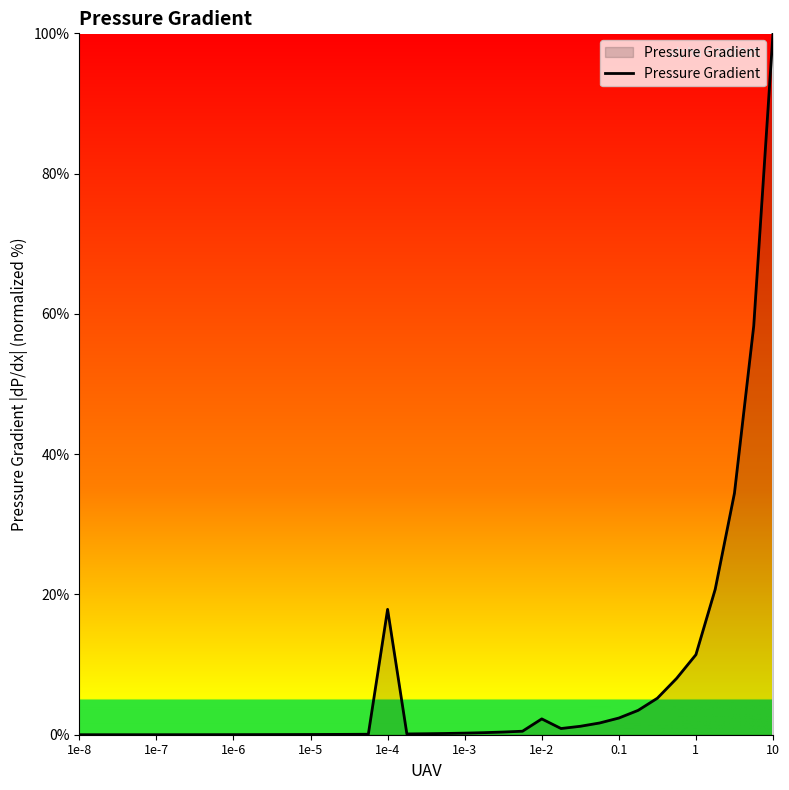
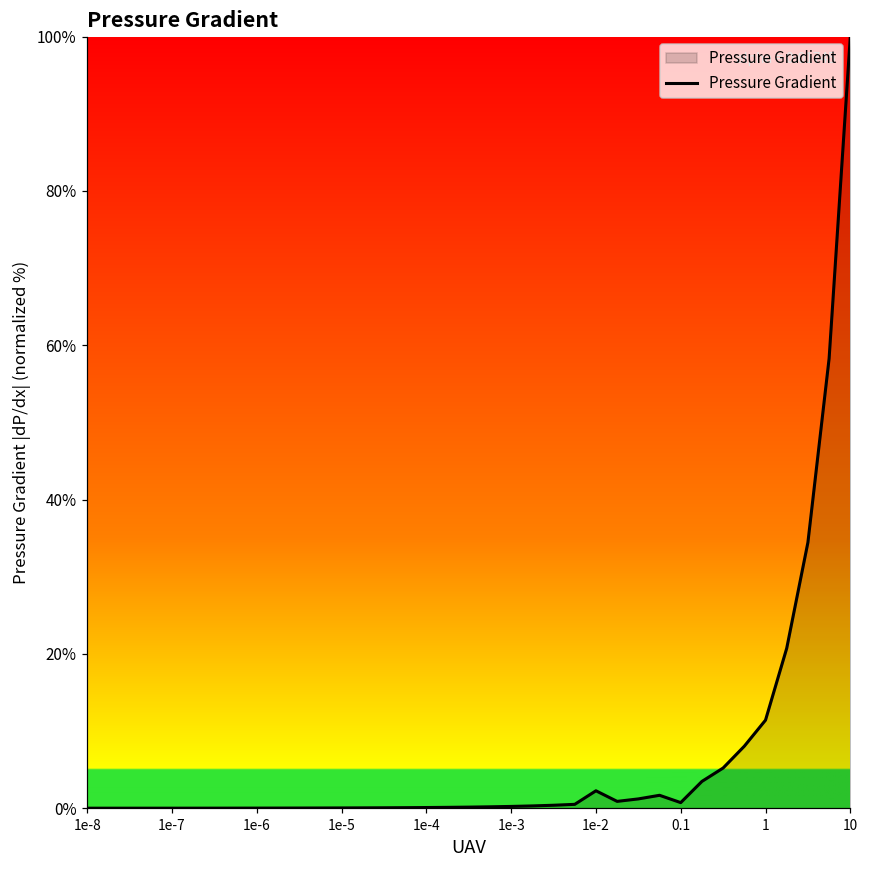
1e-4: 18% -> 0%
0.1: 2% -> 1%
